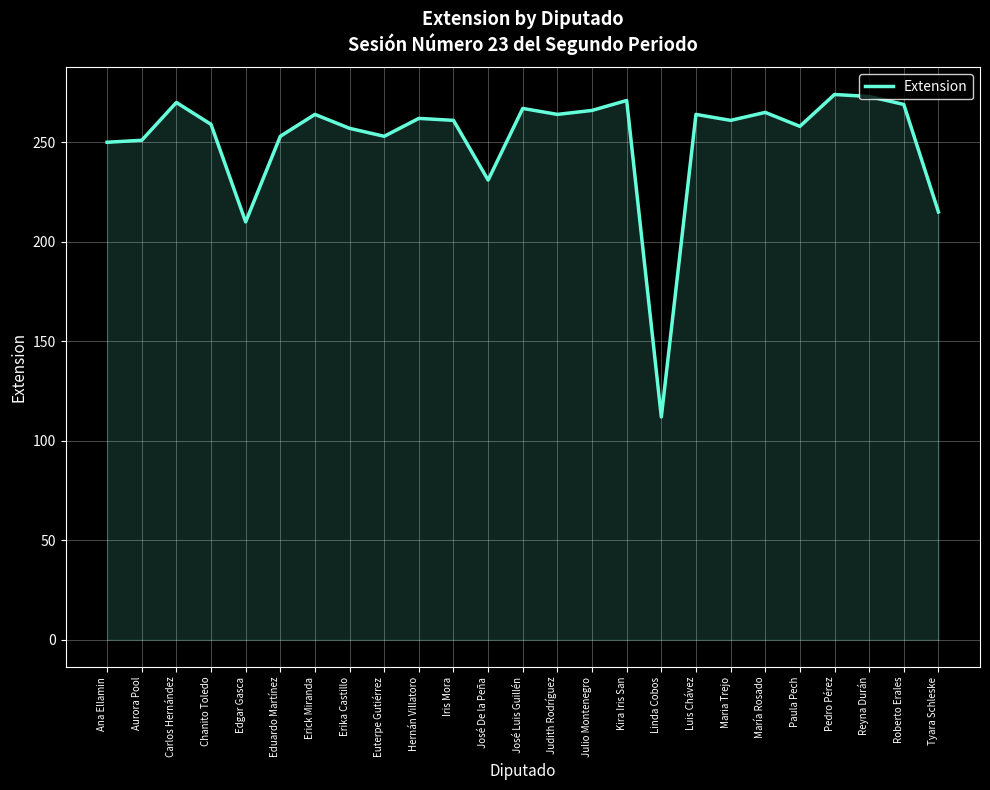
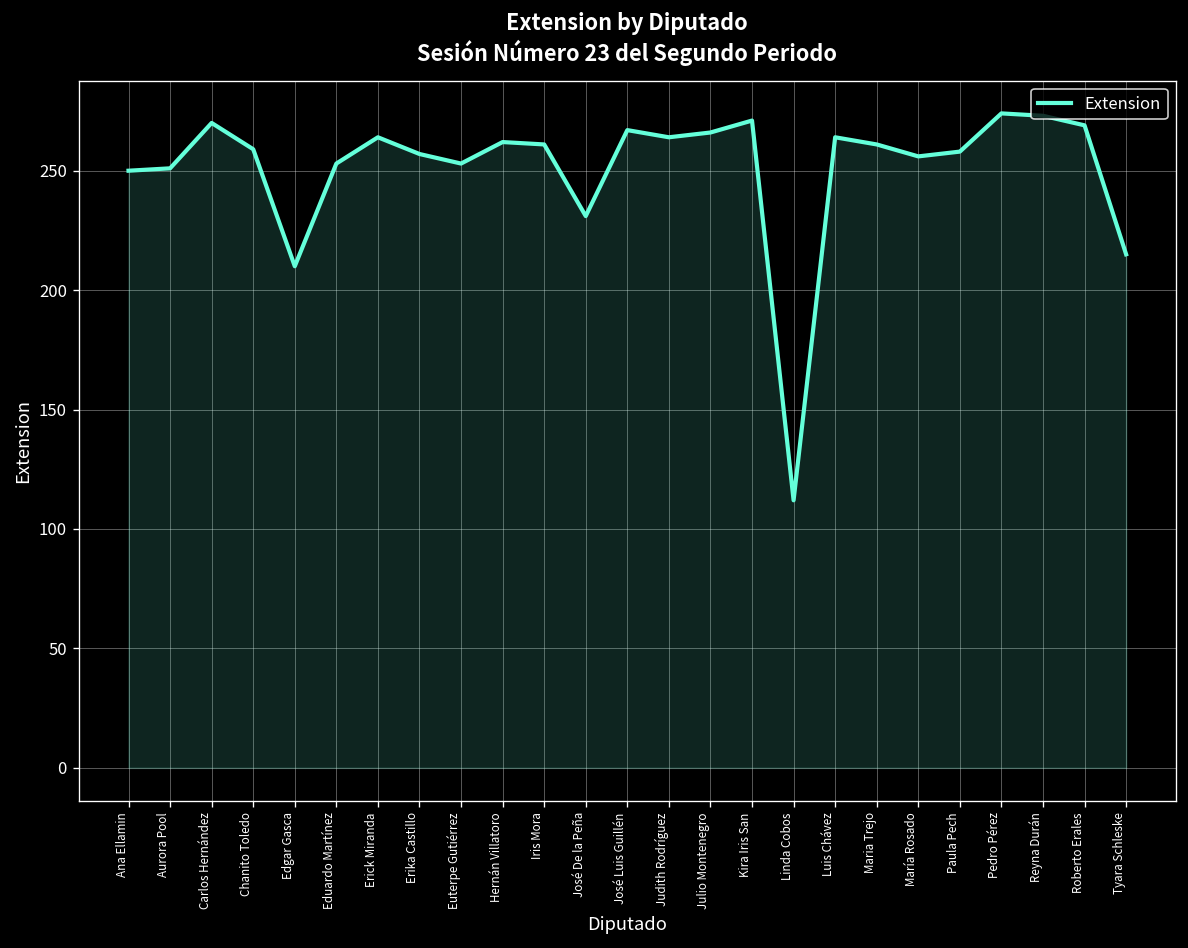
María Rosado: 265 -> 256
